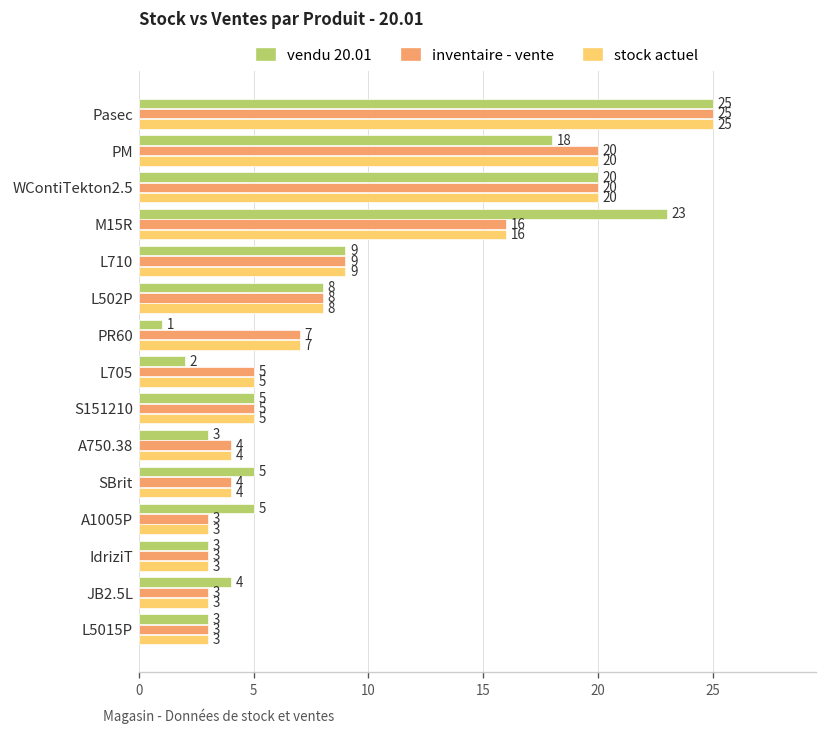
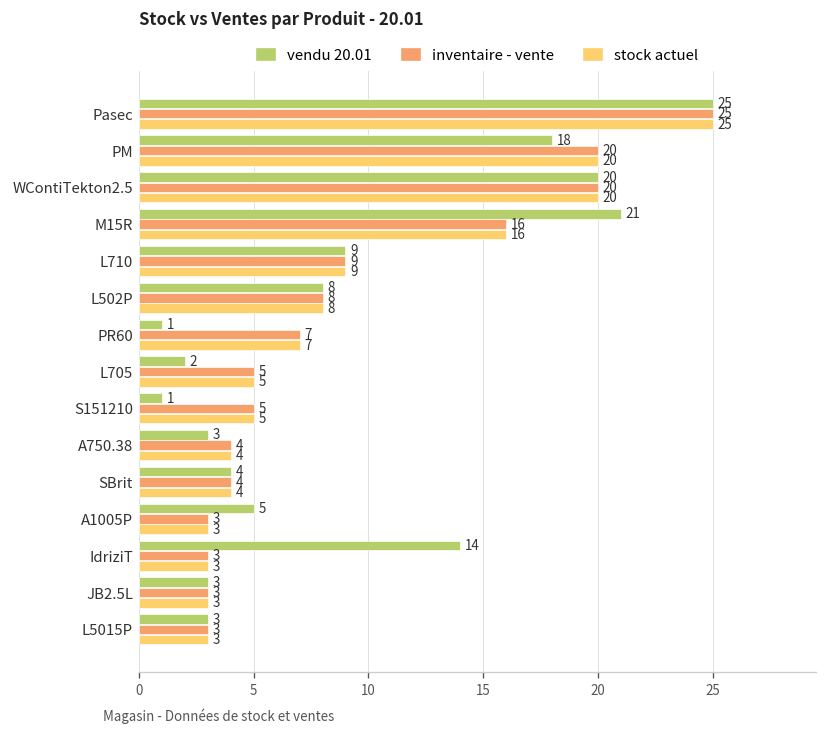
vendu 20.01, M15R: 23 -> 21
vendu 20.01, S151210: 5 -> 1
vendu 20.01, SBrit: 5 -> 4
vendu 20.01, IdriziT: 3 -> 14
vendu 20.01, JB2.5L: 4 -> 3
